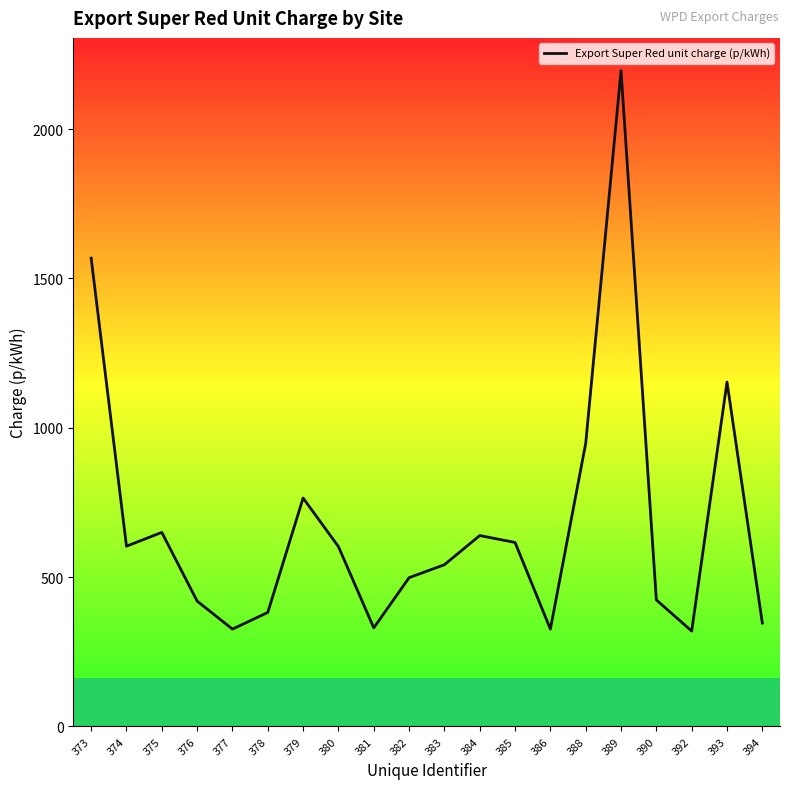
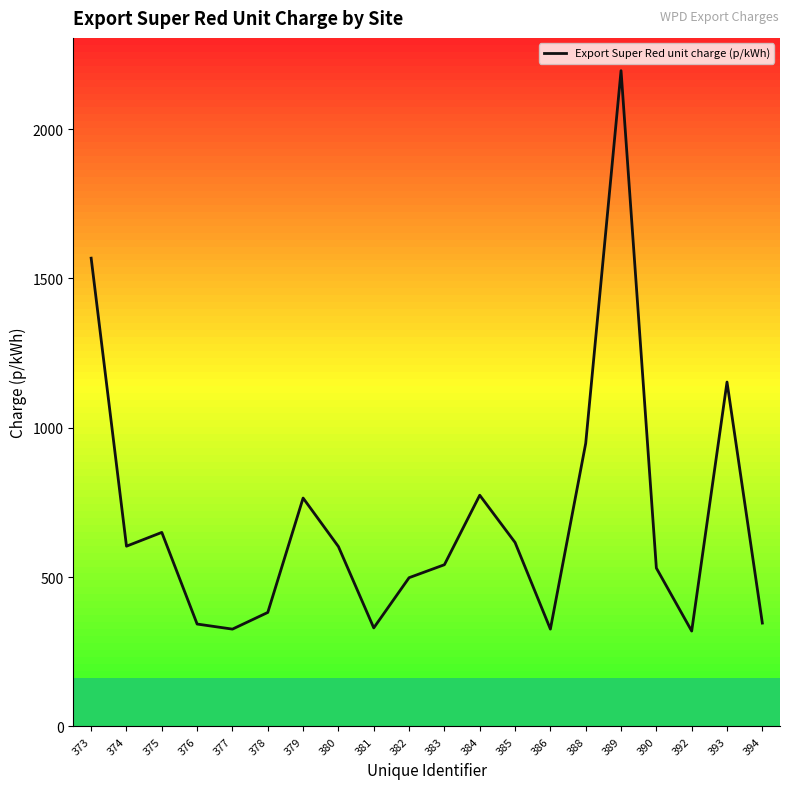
376: 420 -> 340
384: 640 -> 770
390: 420 -> 530
